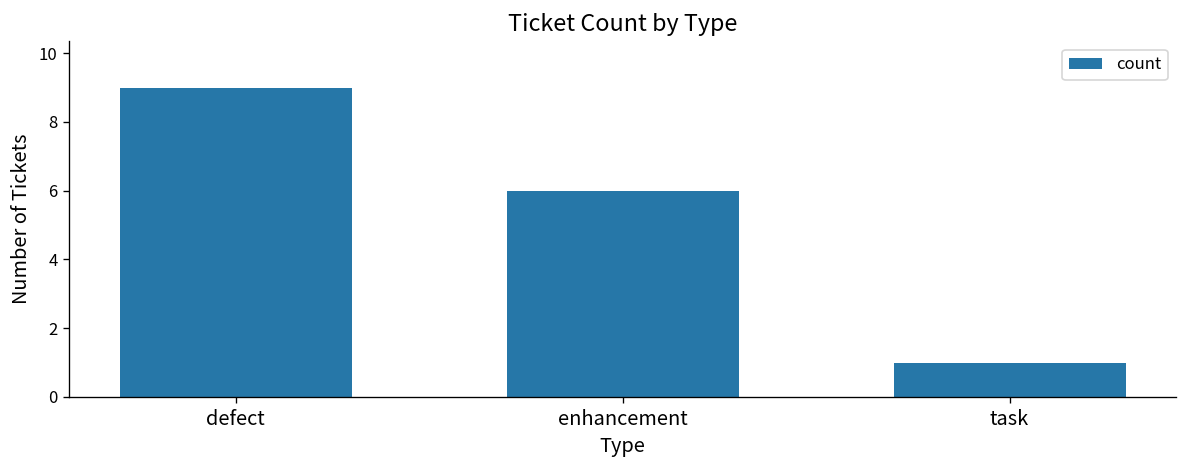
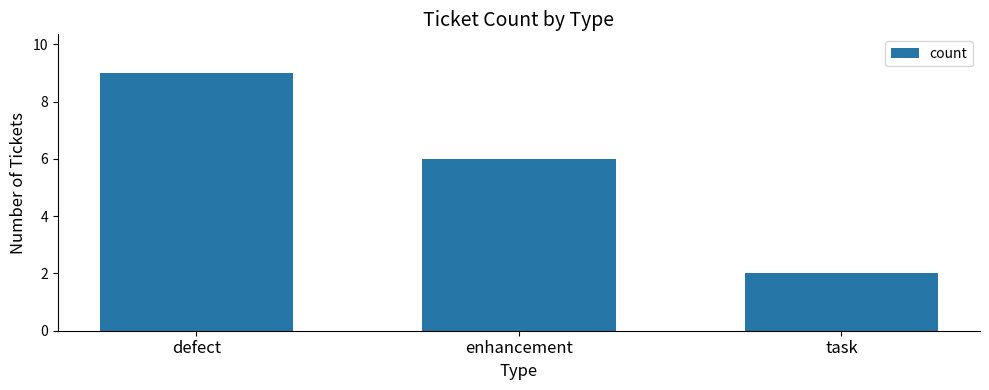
task: 1 -> 2
